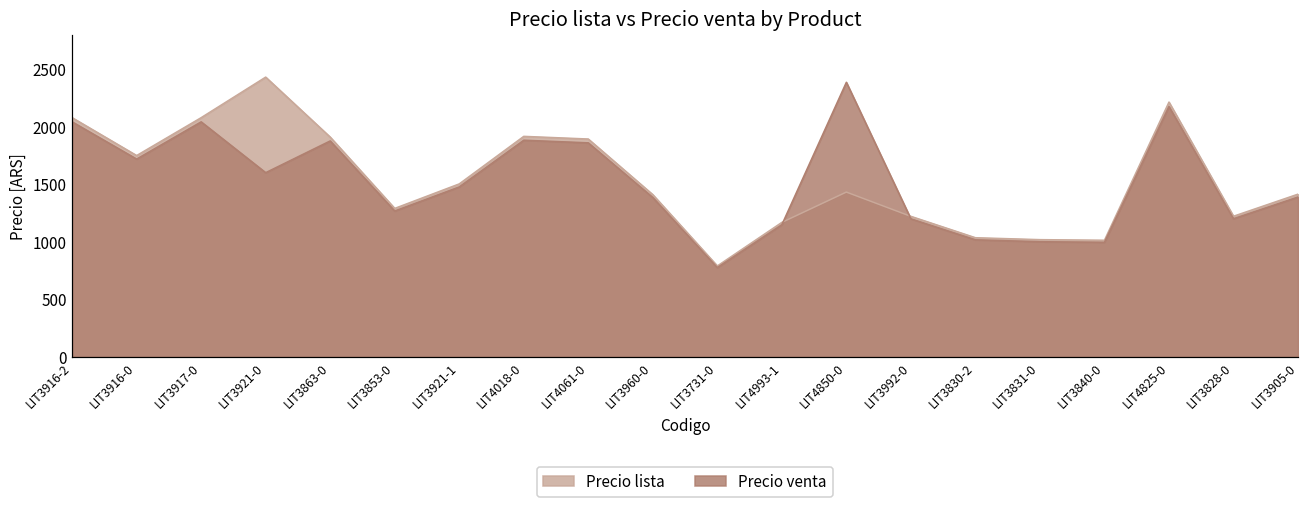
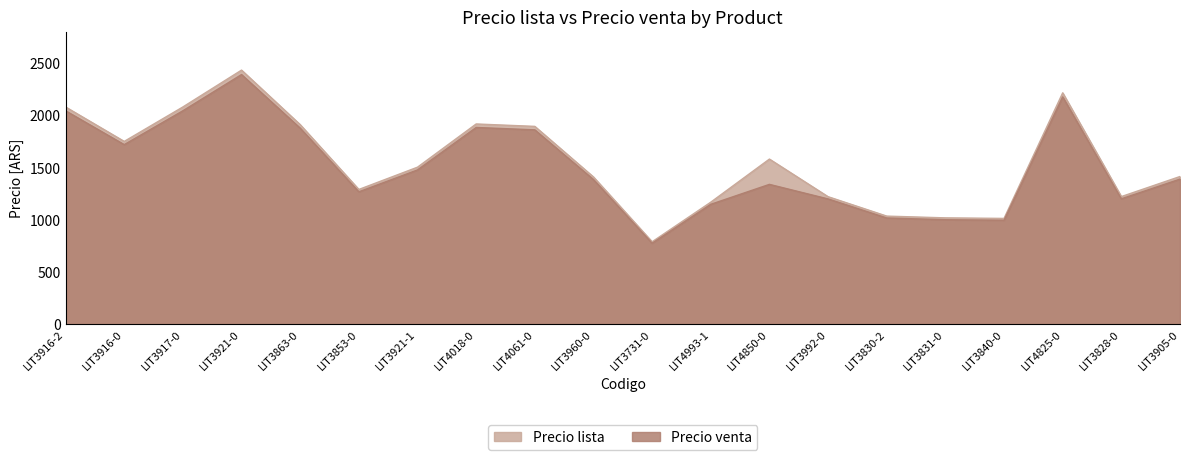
Precio venta, LIT3921-0: 1600 -> 2390
Precio lista, LIT4850-0: 1430 -> 1580
Precio venta, LIT4850-0: 2390 -> 1340
